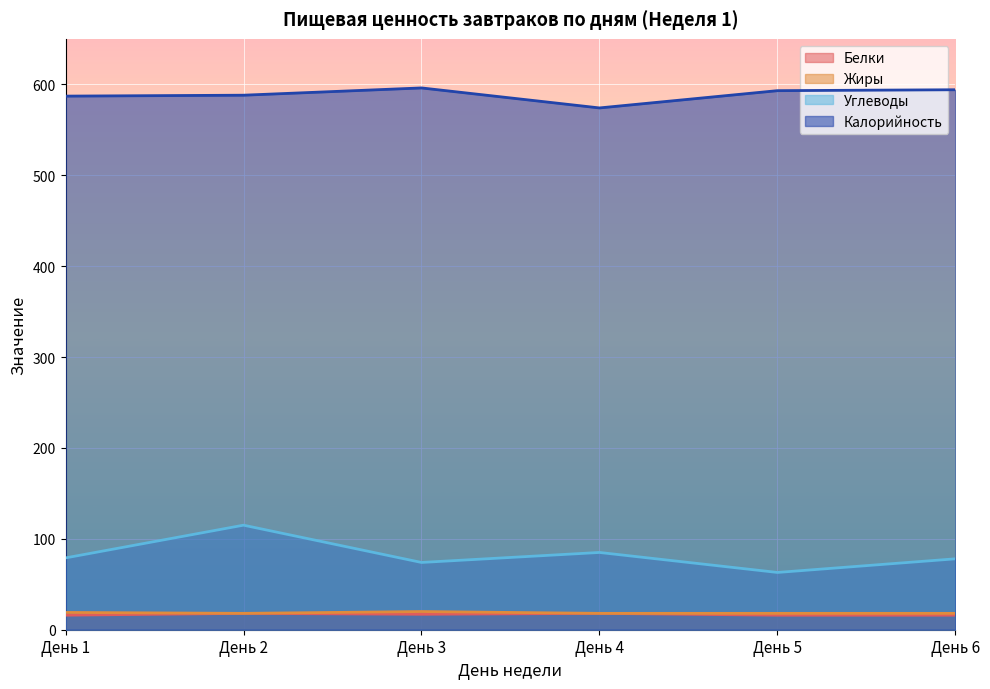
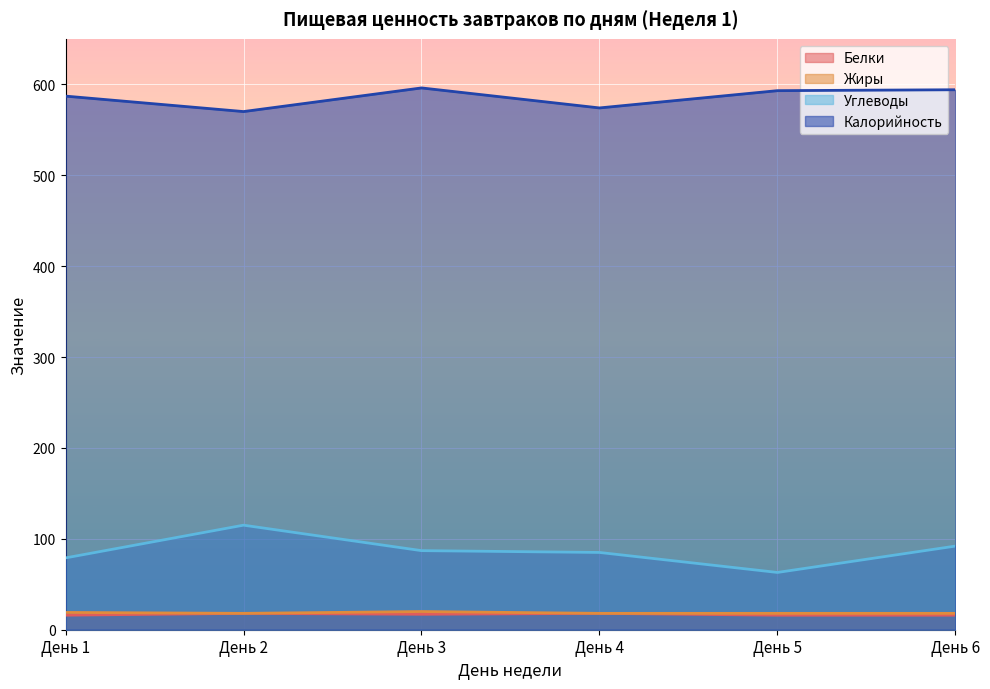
Калорийность, День 2: 590 -> 570
Углеводы, День 3: 70 -> 90
Углеводы, День 6: 80 -> 90
